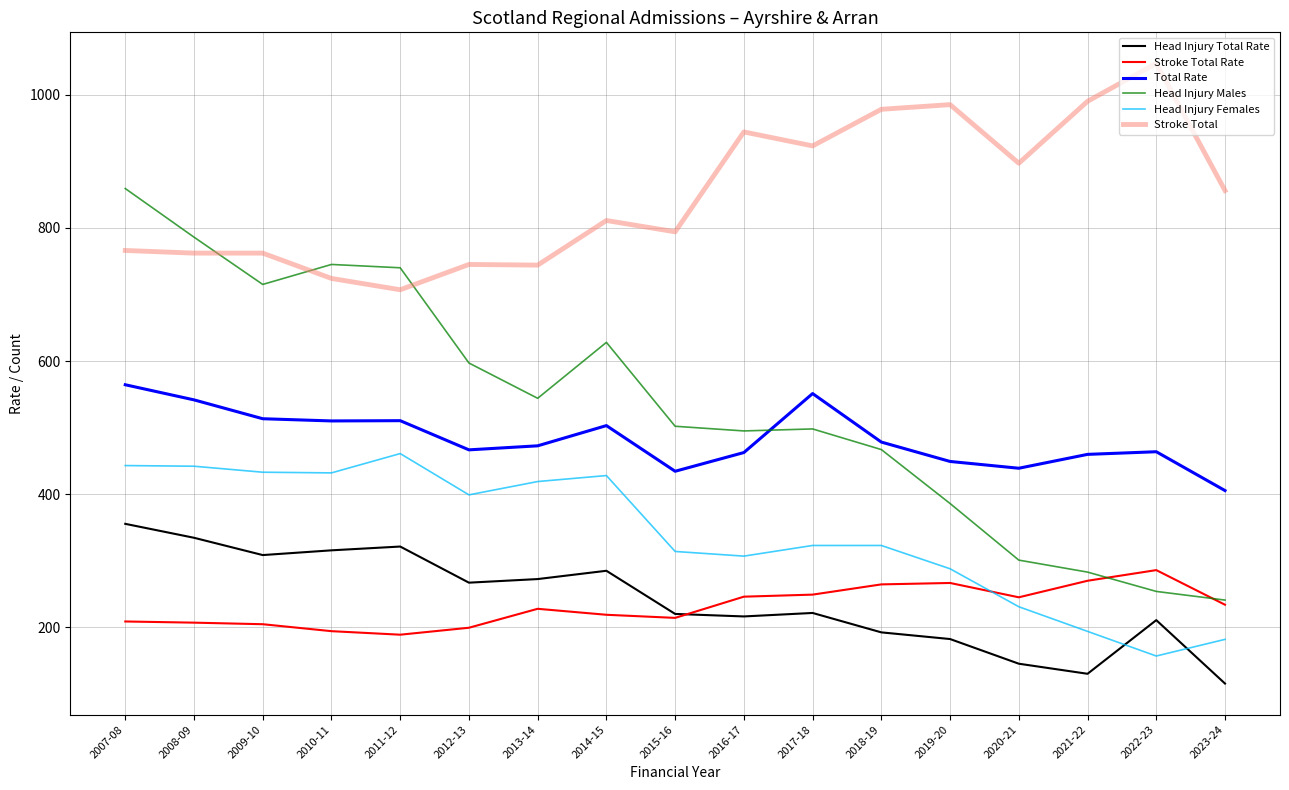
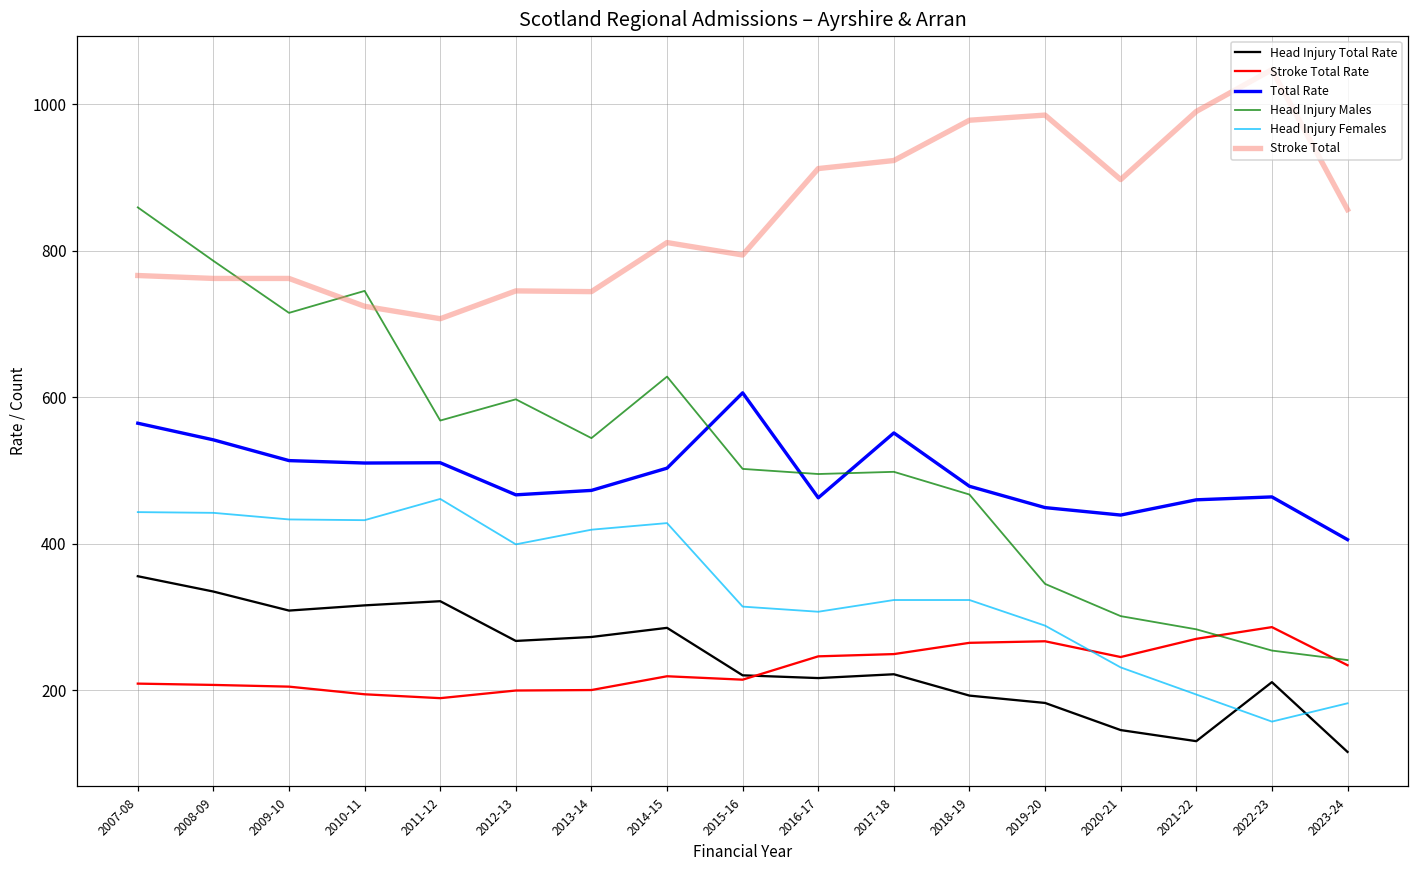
Head Injury Males, 2011-12: 740 -> 570
Stroke Total Rate, 2013-14: 230 -> 200
Total Rate, 2015-16: 430 -> 610
Stroke Total, 2016-17: 940 -> 910
Head Injury Males, 2019-20: 390 -> 350
